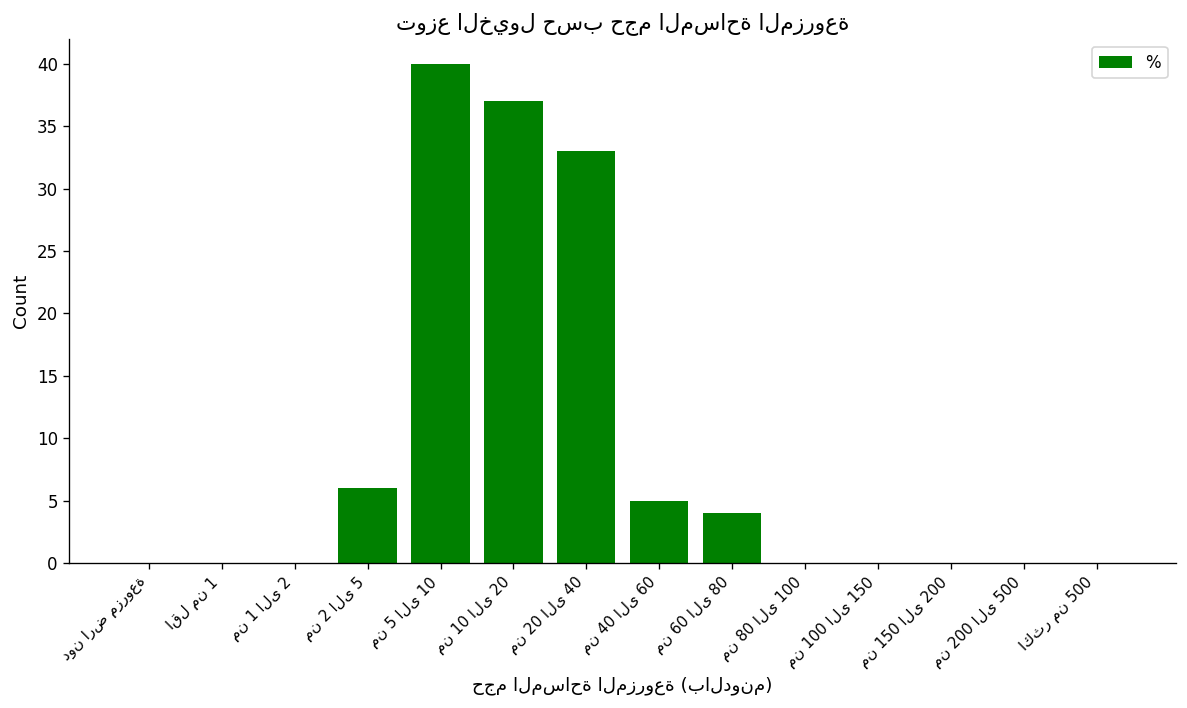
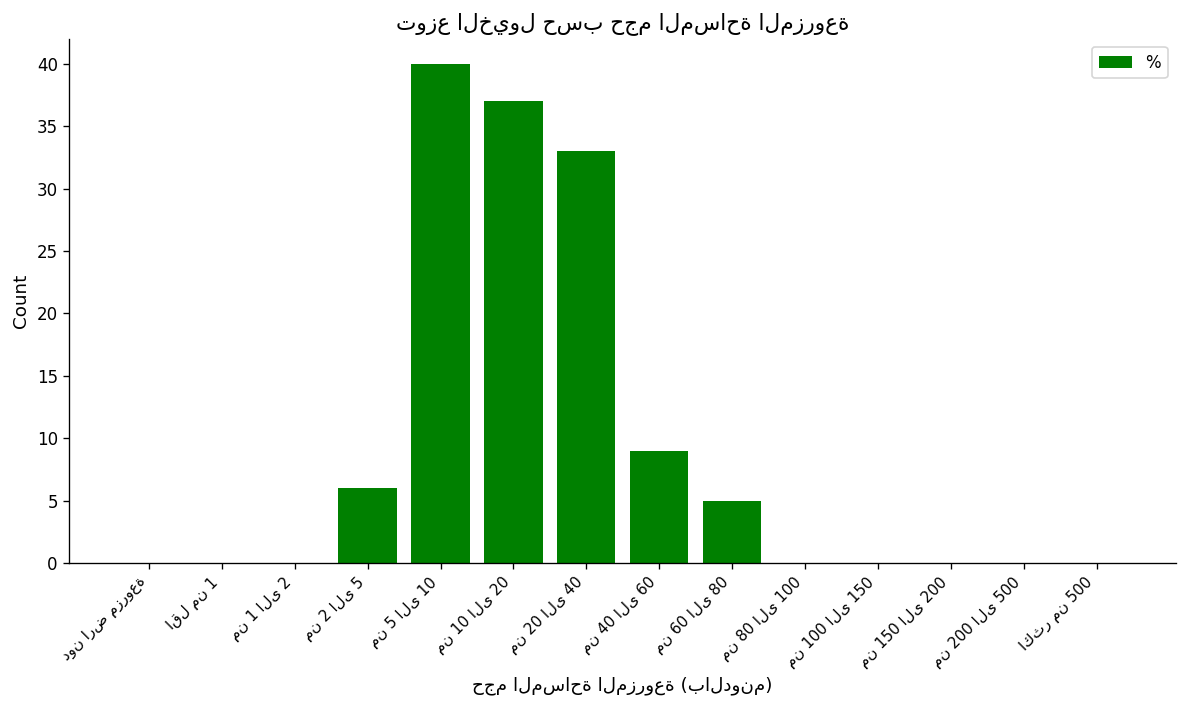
من 40 الى 60: 5 -> 9
من 60 الى 80: 4 -> 5
